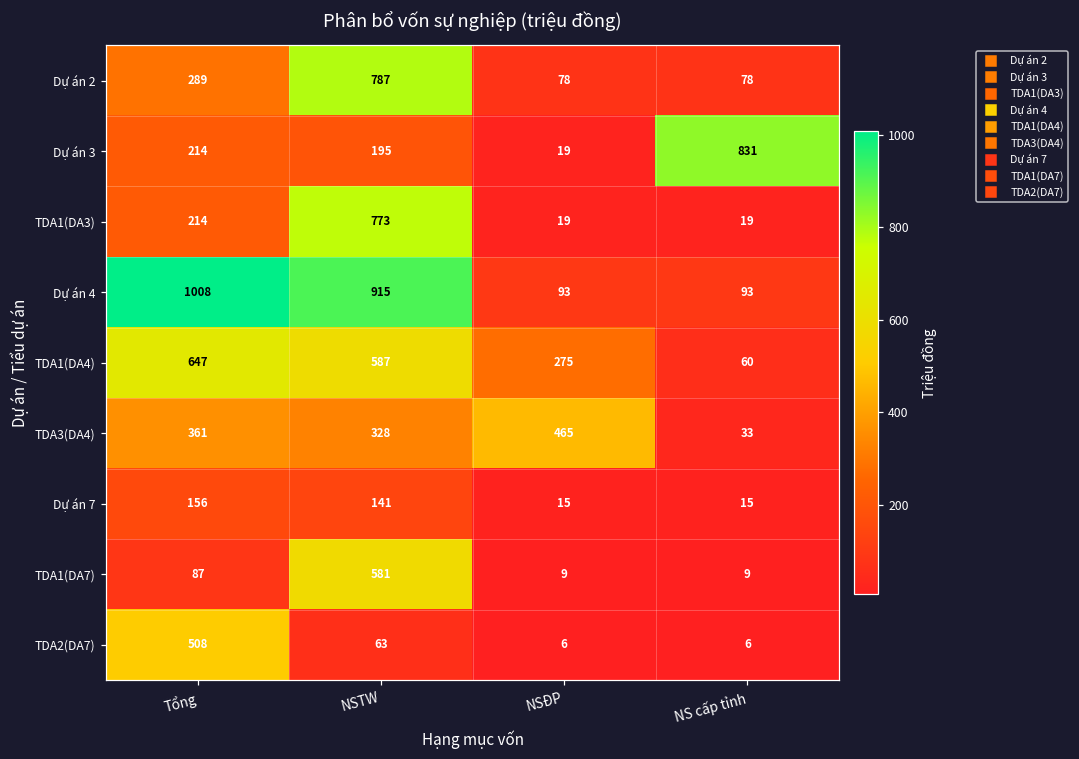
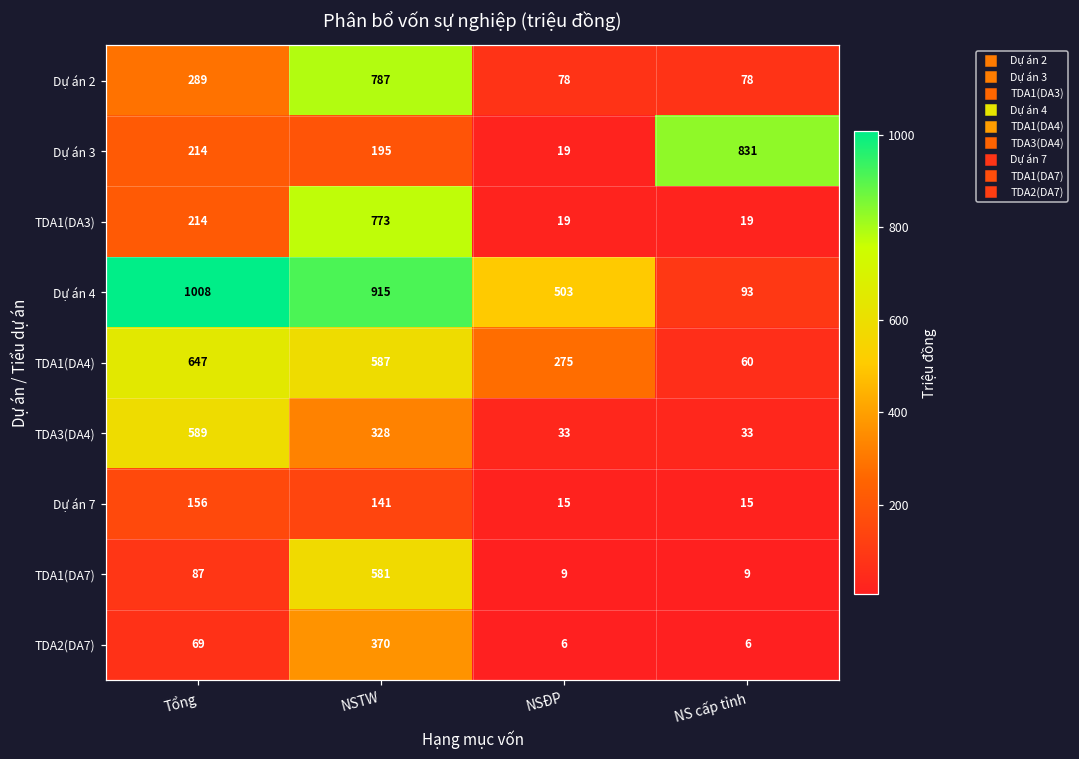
Dự án 4, NSĐP: 93 -> 503
TDA3(DA4), Tổng: 361 -> 589
TDA3(DA4), NSĐP: 465 -> 33
TDA2(DA7), Tổng: 508 -> 69
TDA2(DA7), NSTW: 63 -> 370
